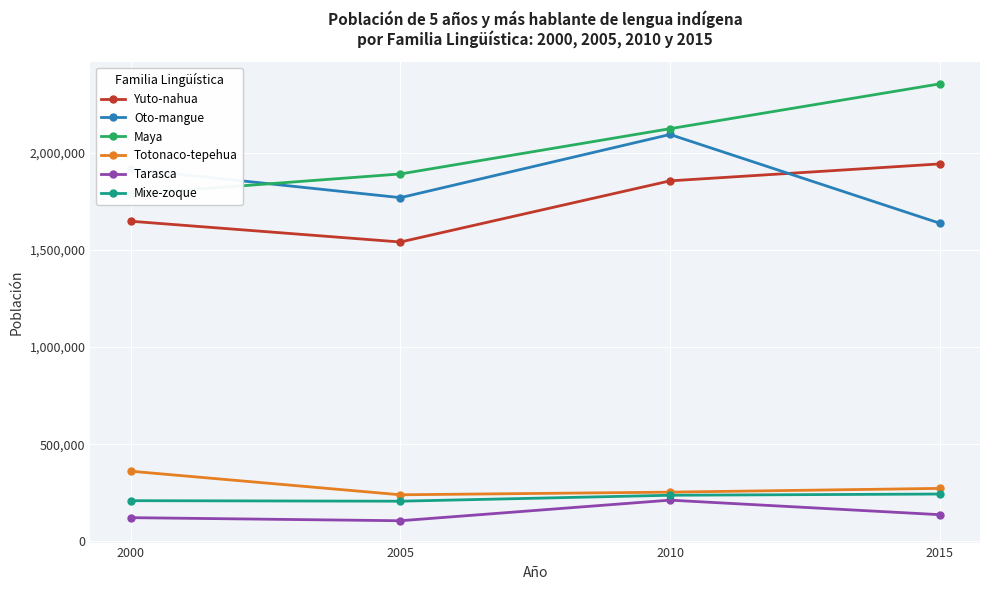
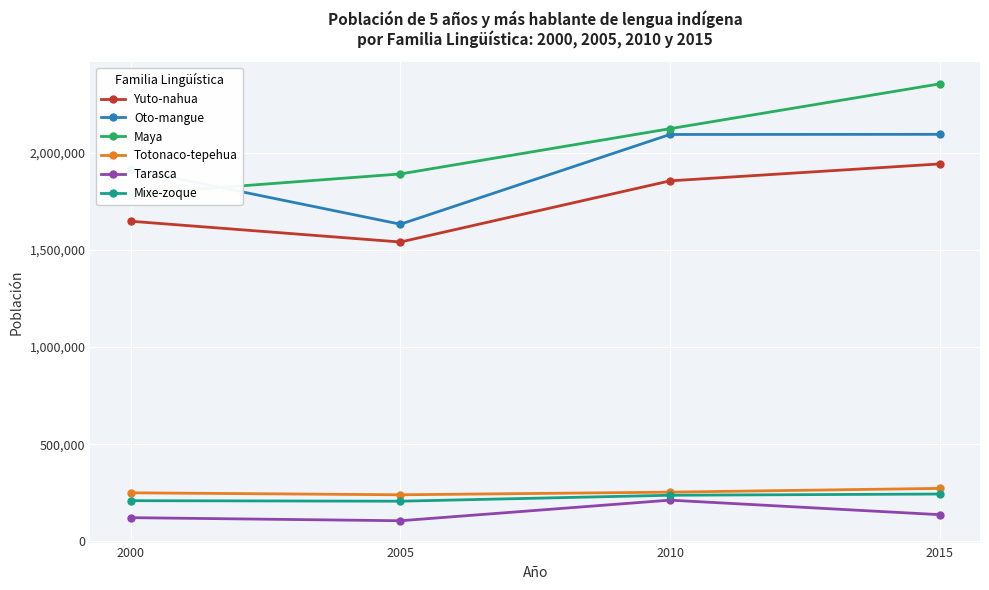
Totonaco-tepehua, 2000: 360,000 -> 250,000
Oto-mangue, 2005: 1,770,000 -> 1,630,000
Oto-mangue, 2015: 1,640,000 -> 2,100,000
